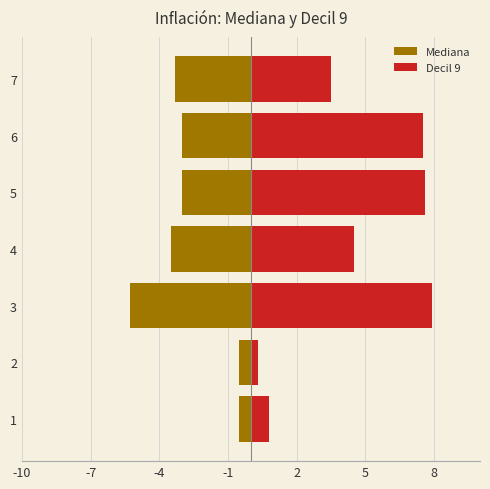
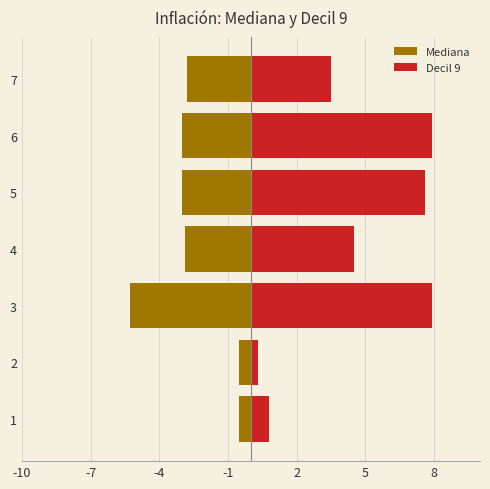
Mediana, 7: -3.3 -> -2.8
Decil 9, 6: 7.5 -> 7.9
Mediana, 4: -3.5 -> -2.9
